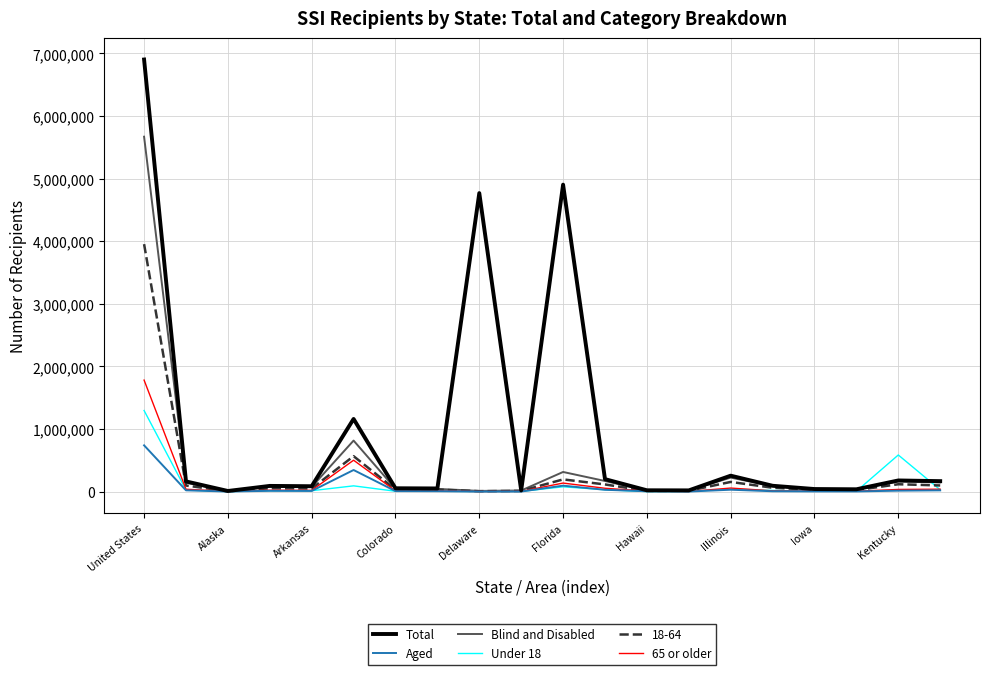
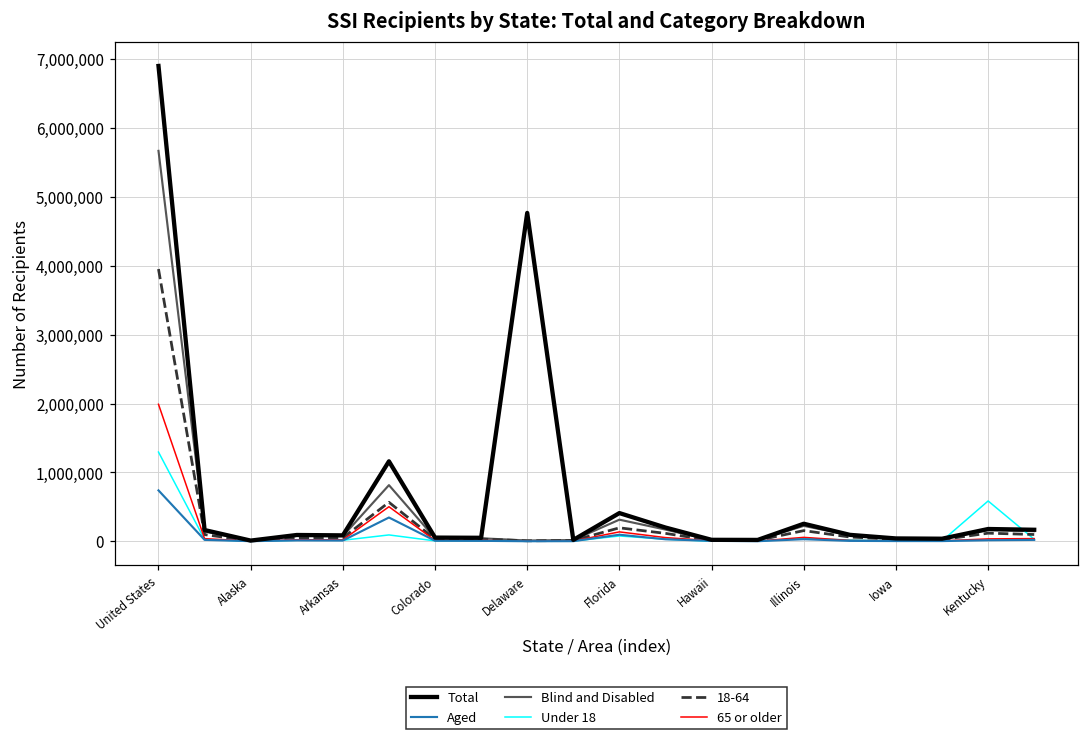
65 or older, United States: 1,800,000 -> 2,000,000
Total, Florida: 4,900,000 -> 400,000
